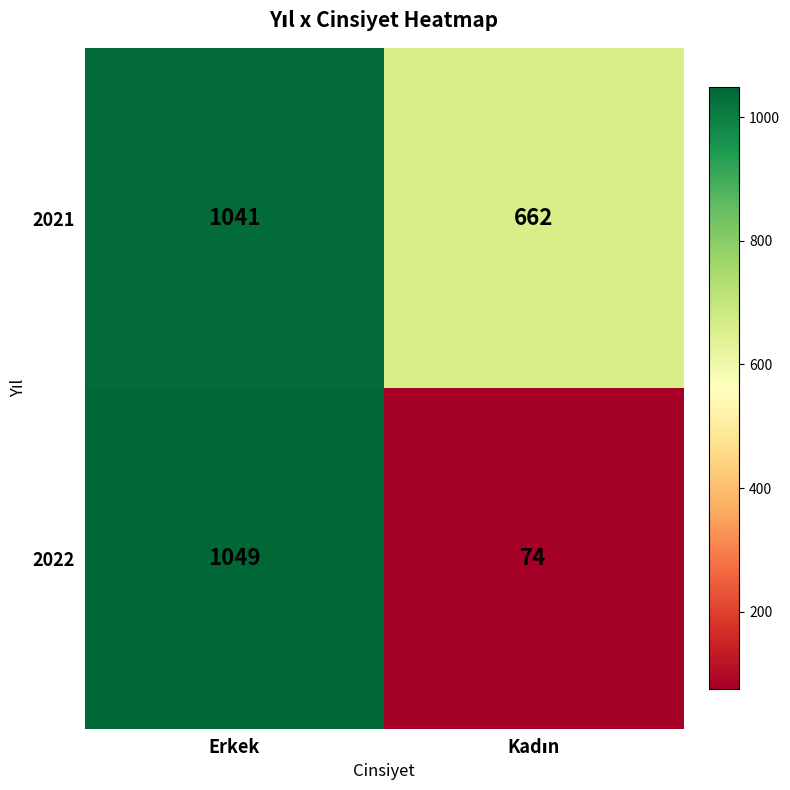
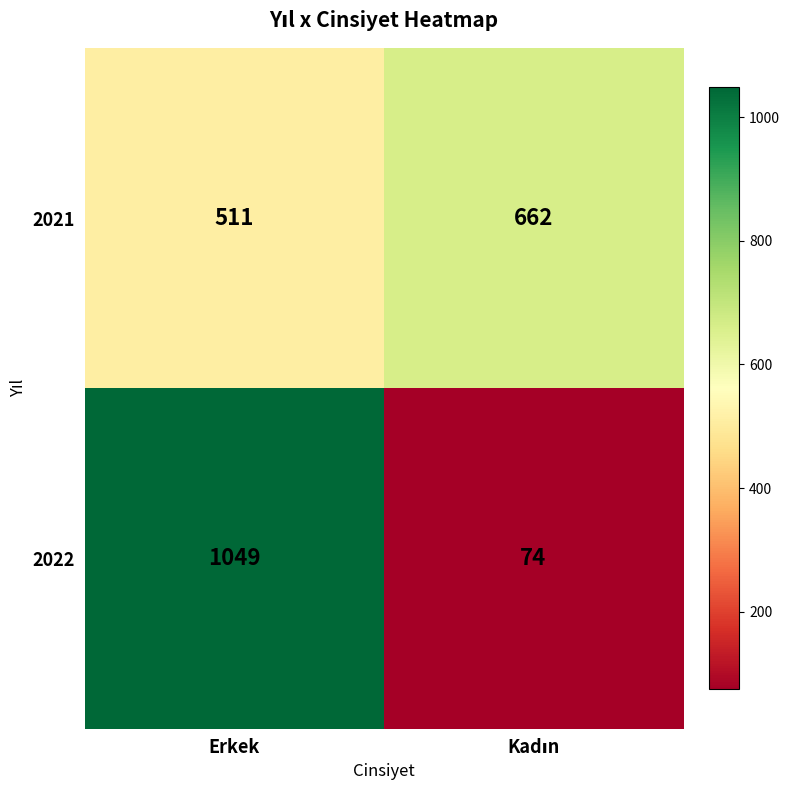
2021, Erkek: 1041 -> 511
